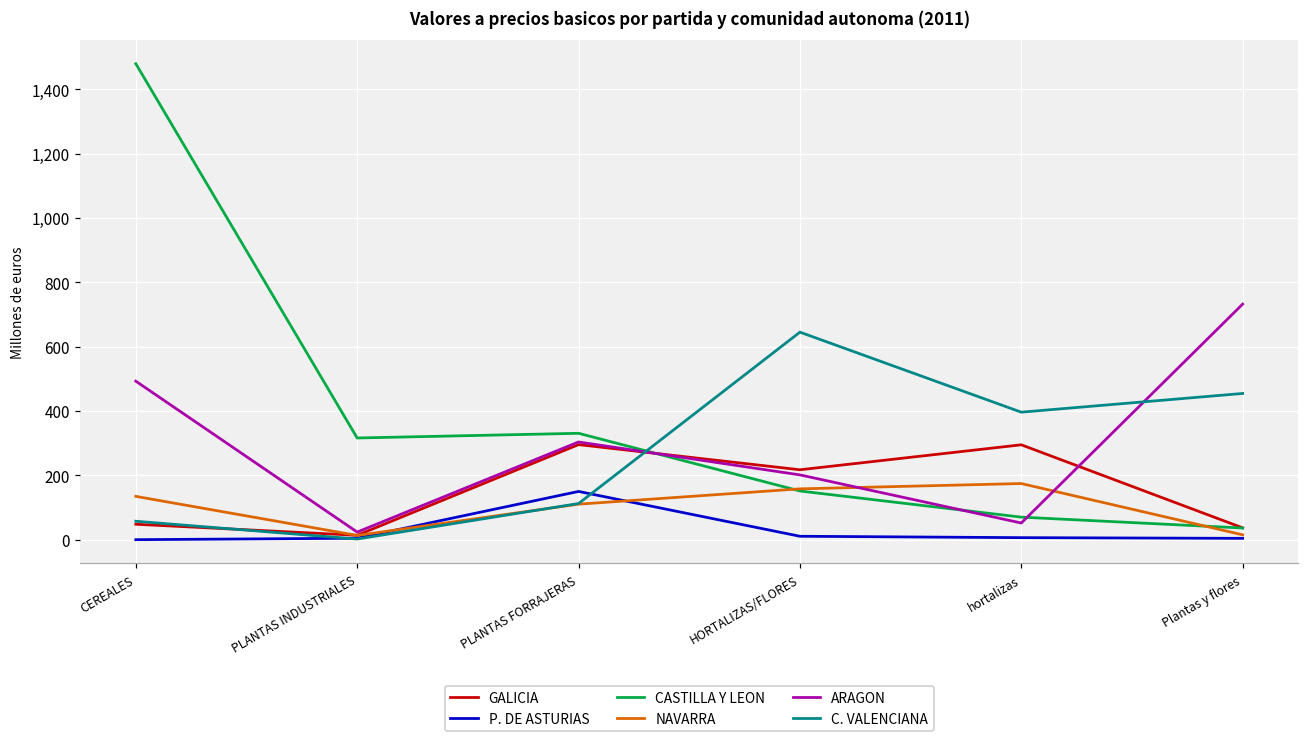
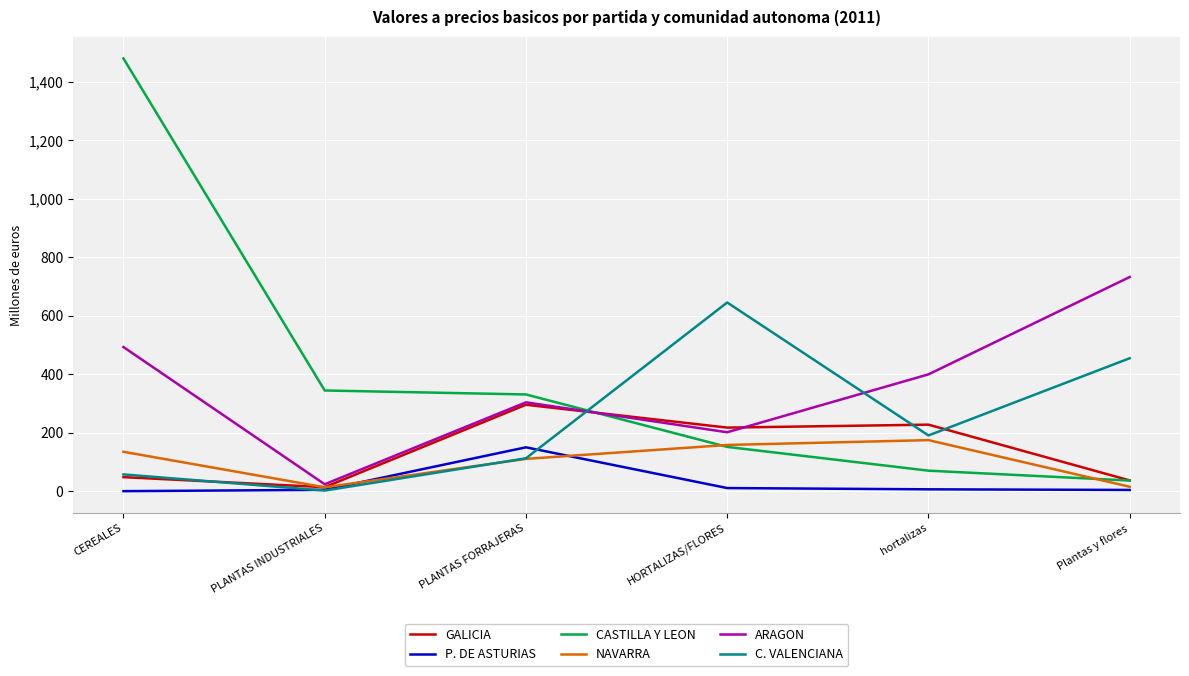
CASTILLA Y LEON, PLANTAS INDUSTRIALES: 320 -> 340
GALICIA, hortalizas: 300 -> 230
ARAGON, hortalizas: 50 -> 400
C. VALENCIANA, hortalizas: 400 -> 190
